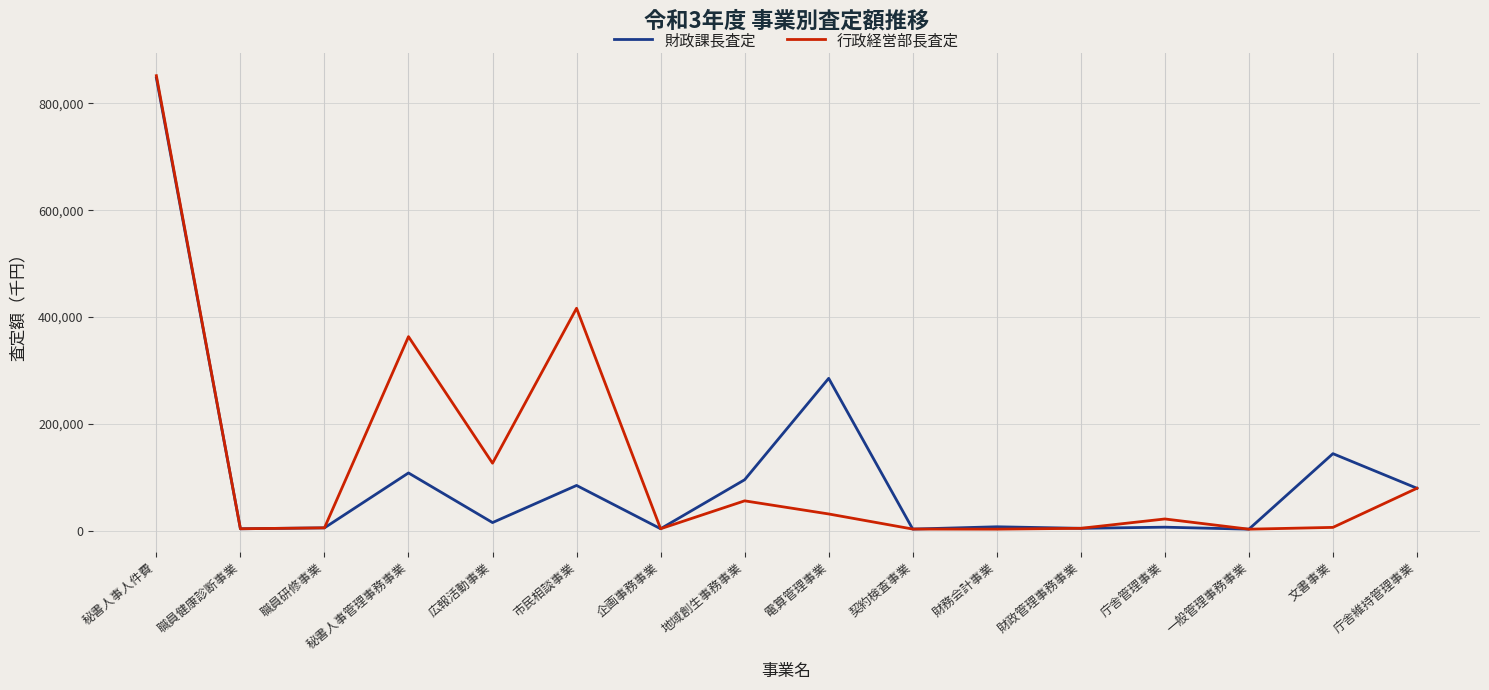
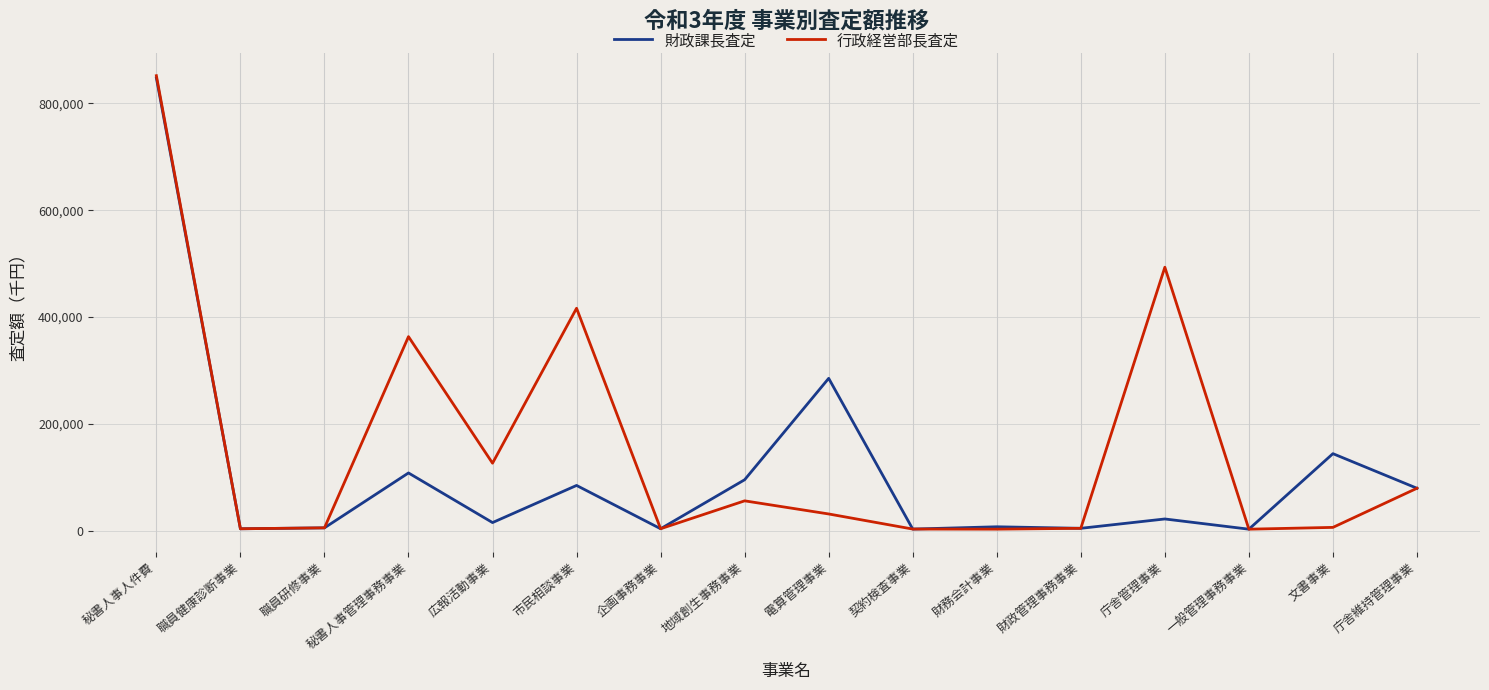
財政課長査定, 庁舎管理事業: 10,000 -> 20,000
行政経営部長査定, 庁舎管理事業: 20,000 -> 490,000
